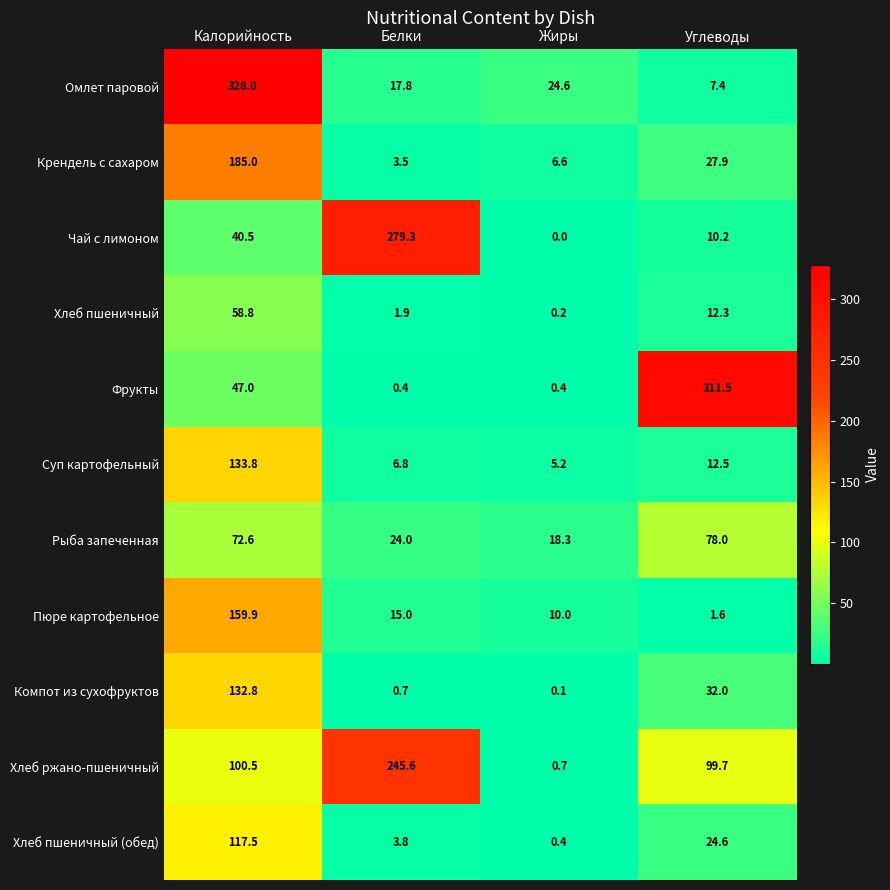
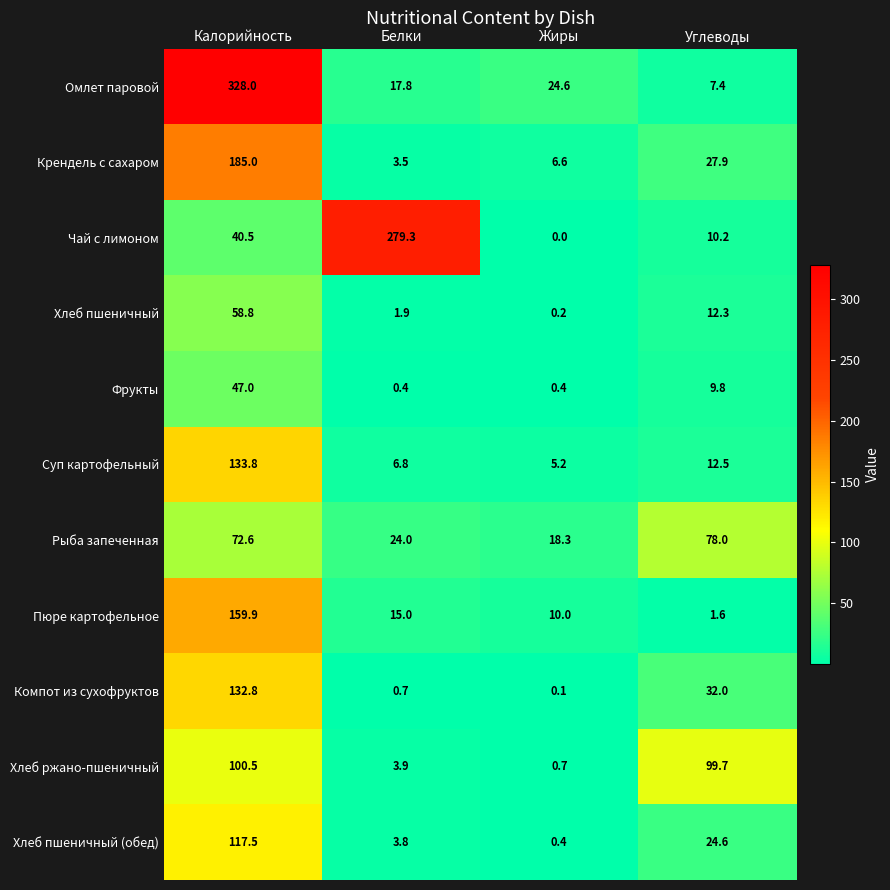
Фрукты, Углеводы: 311.5 -> 9.8
Хлеб ржано-пшеничный, Белки: 245.6 -> 3.9
